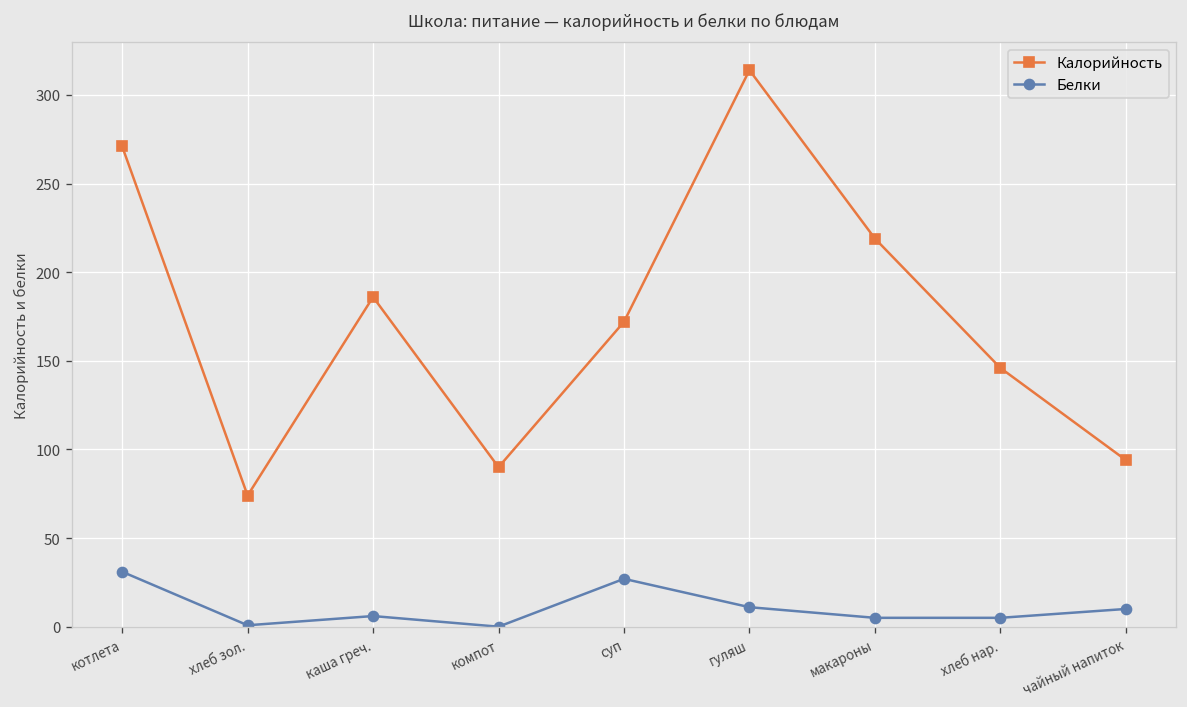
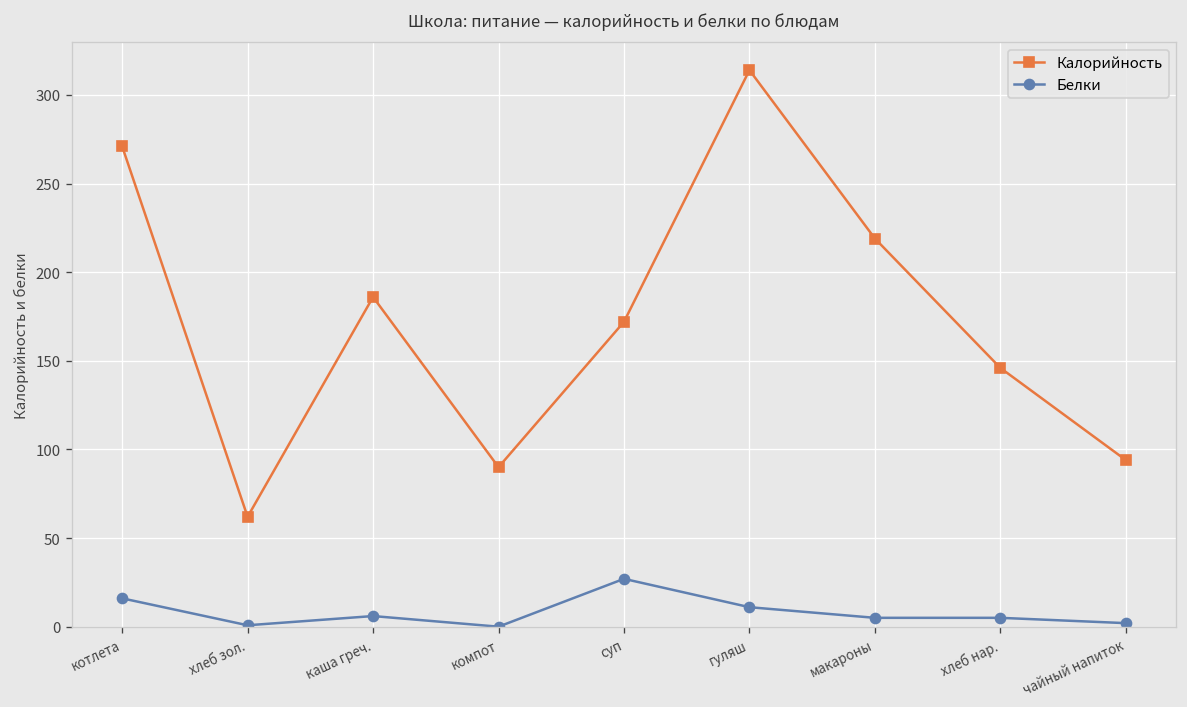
Белки, котлета: 31 -> 16
Калорийность, хлеб зол.: 74 -> 62
Белки, чайный напиток: 10 -> 2
